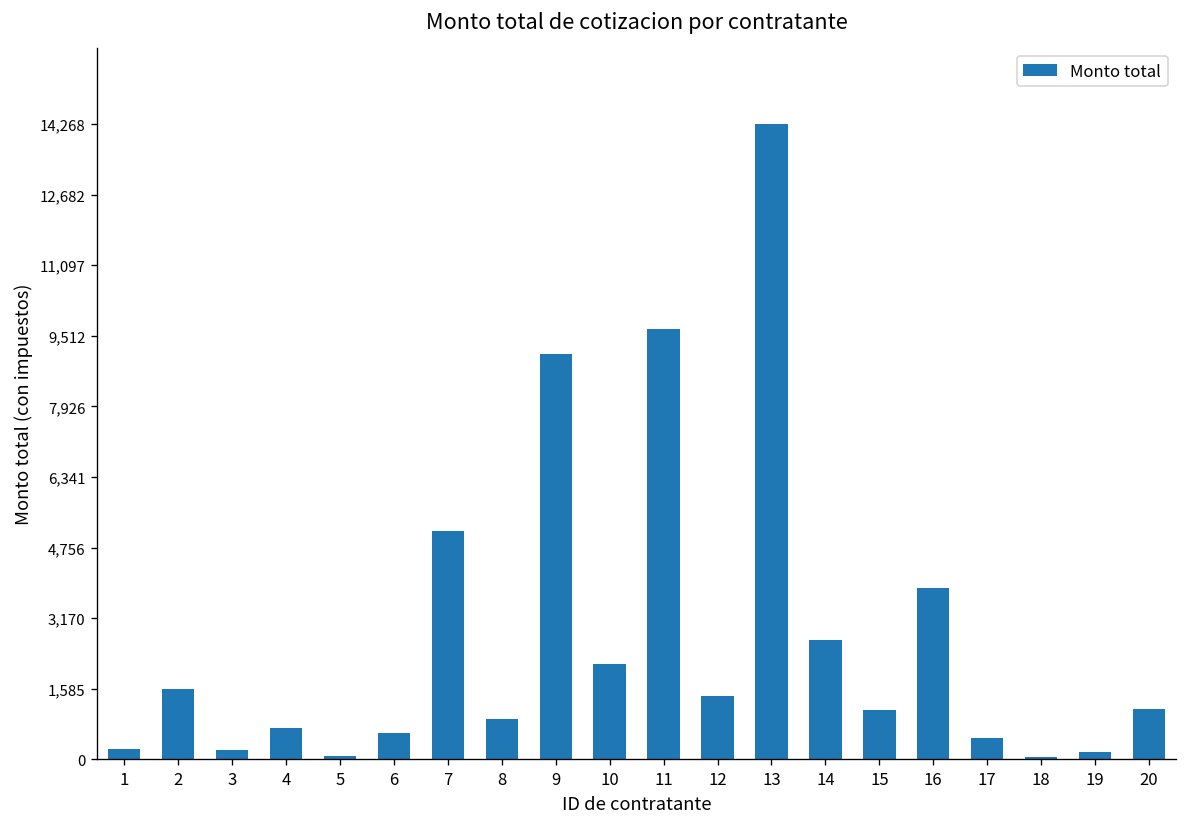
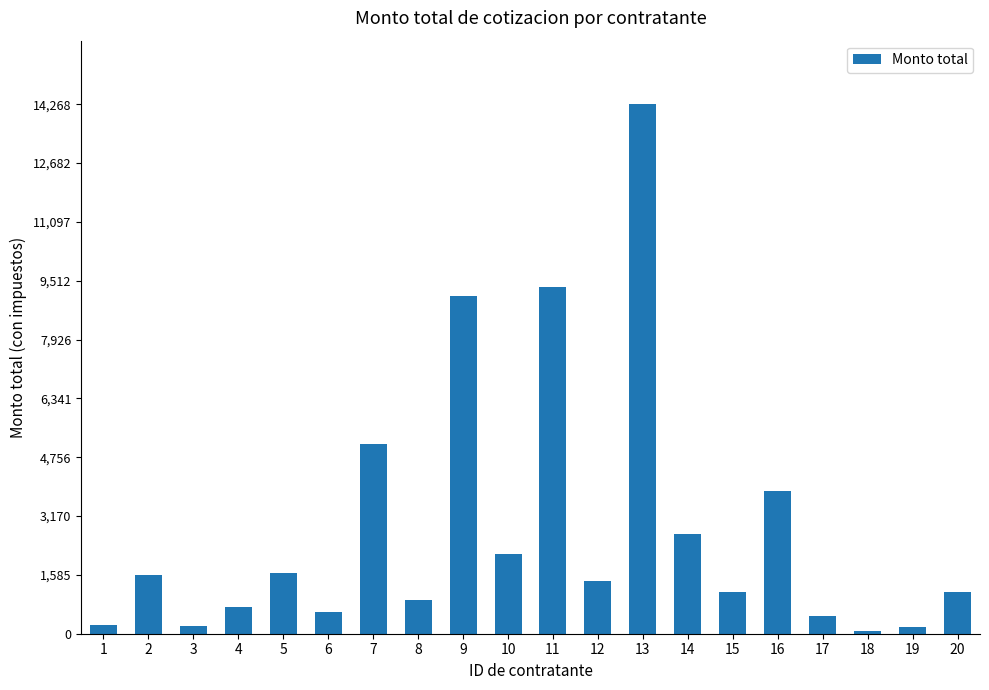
5: 100 -> 1,600
11: 9,700 -> 9,400
